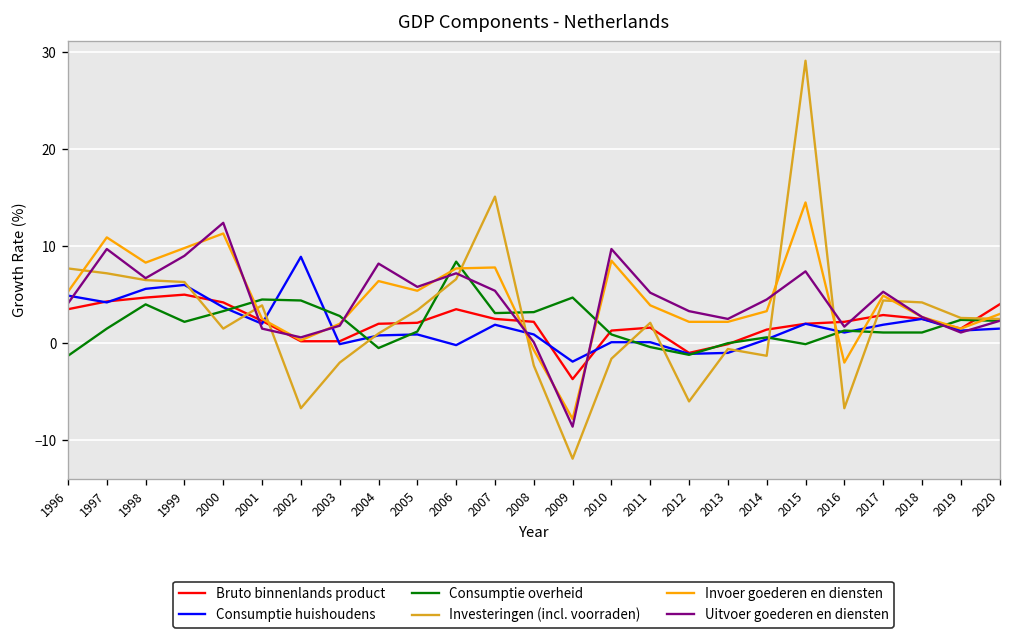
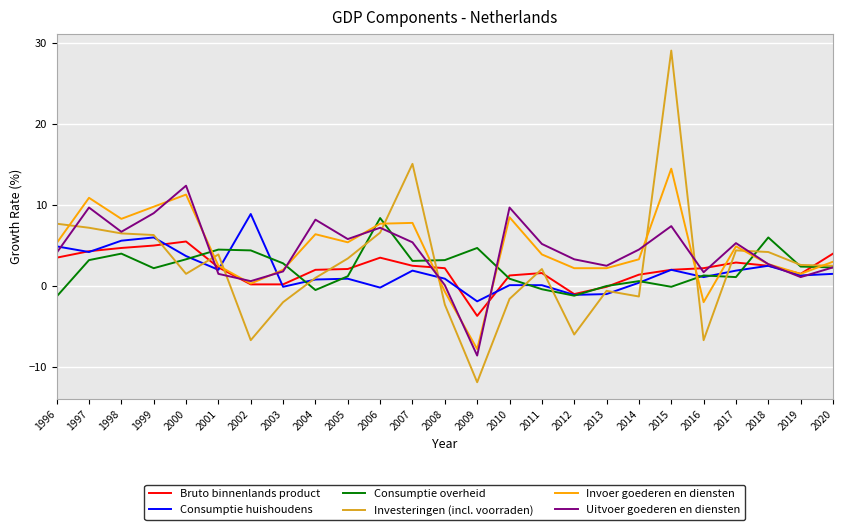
Consumptie overheid, 1997: 2 -> 3
Bruto binnenlands product, 2000: 4 -> 6
Consumptie overheid, 2018: 1 -> 6
